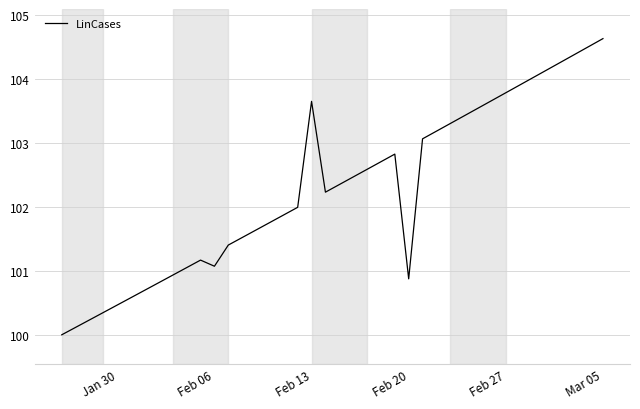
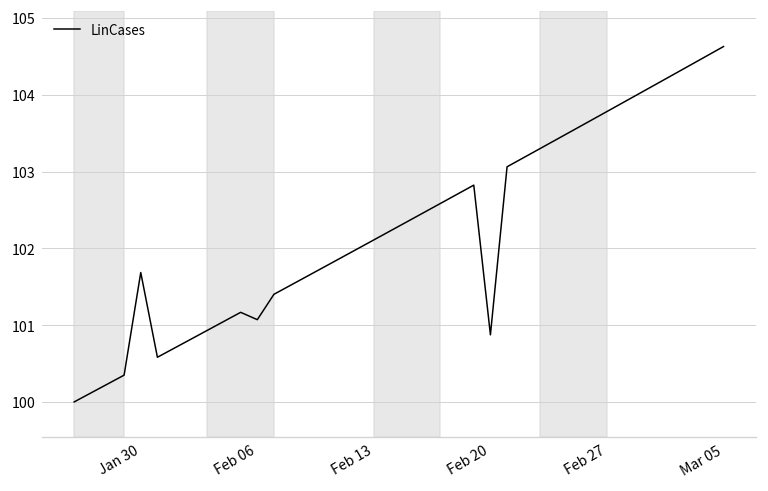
Jan 30: 100.5 -> 101.7
Feb 13: 103.6 -> 102.1
